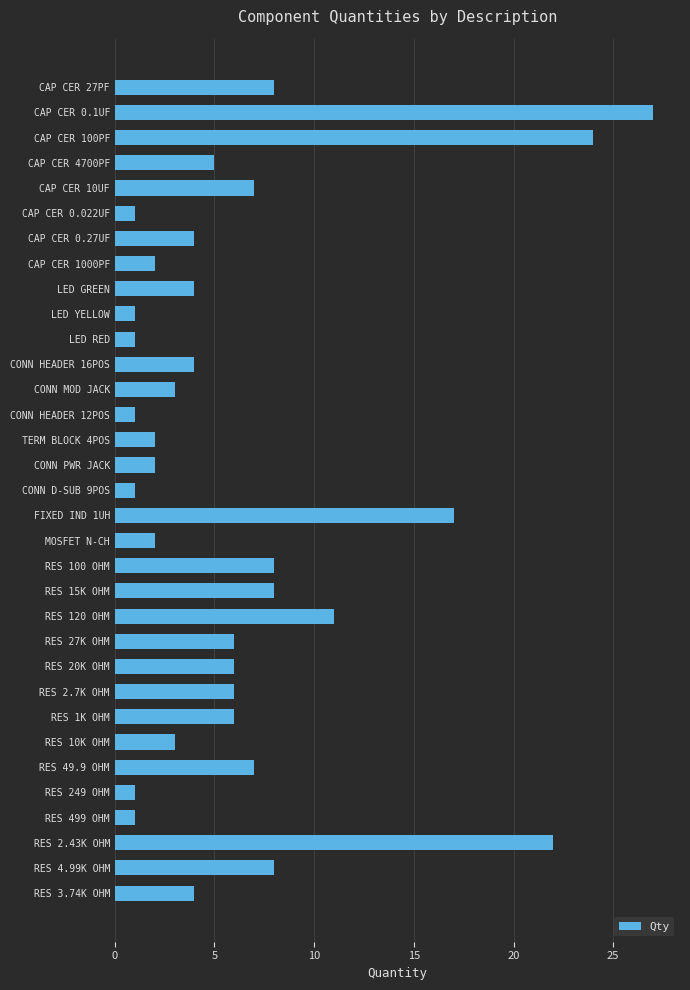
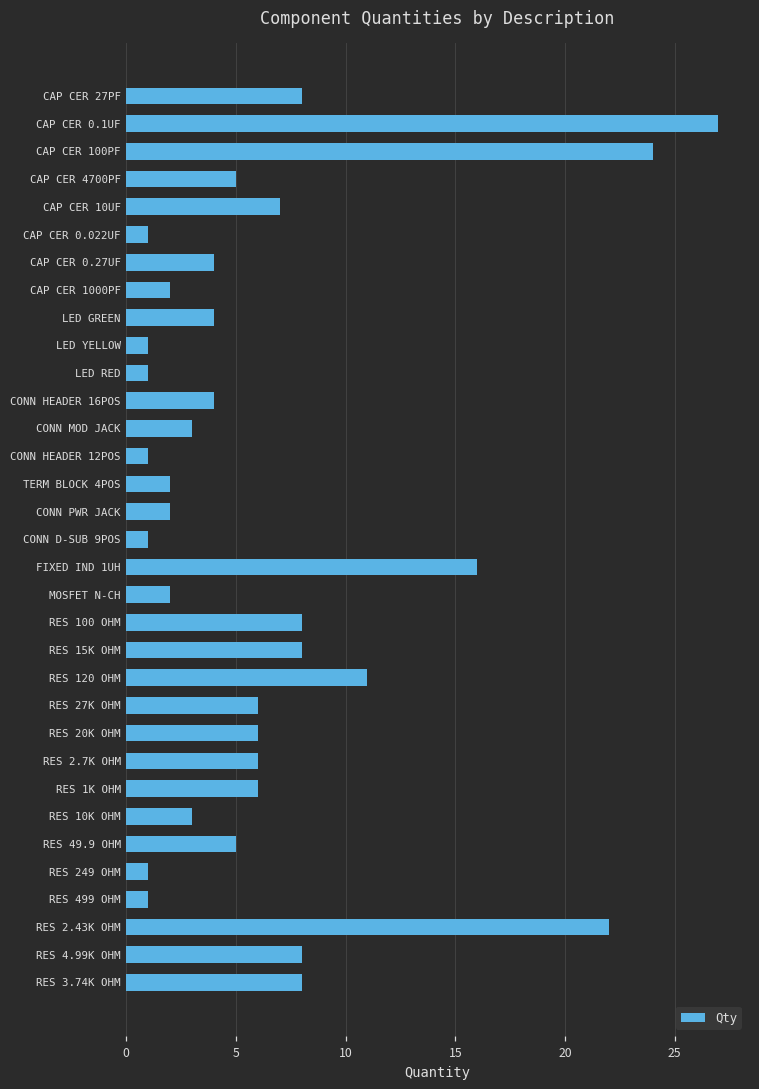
FIXED IND 1UH: 17 -> 16
RES 49.9 OHM: 7 -> 5
RES 3.74K OHM: 4 -> 8
